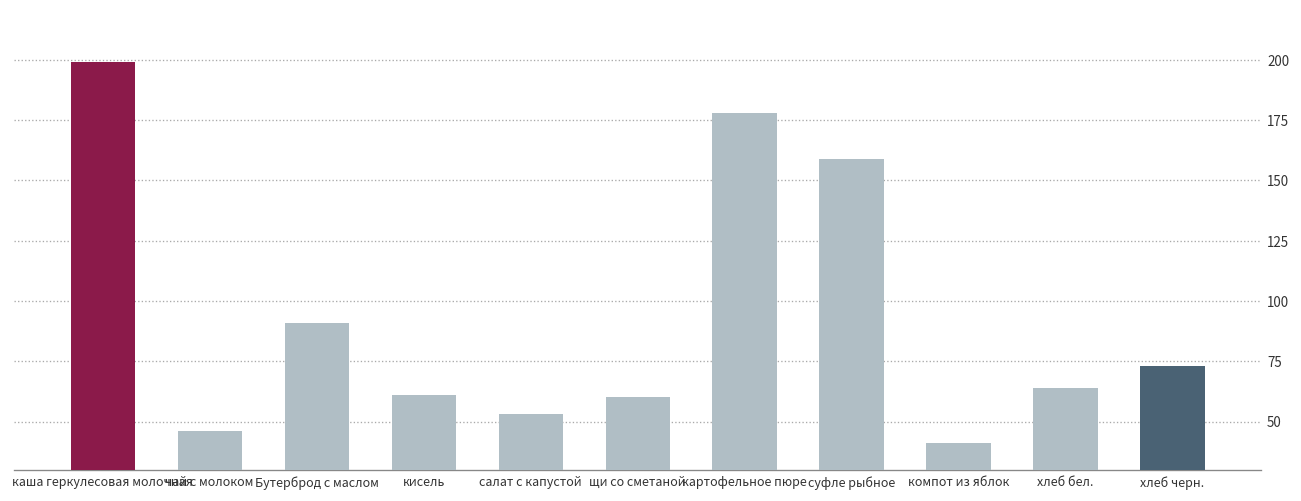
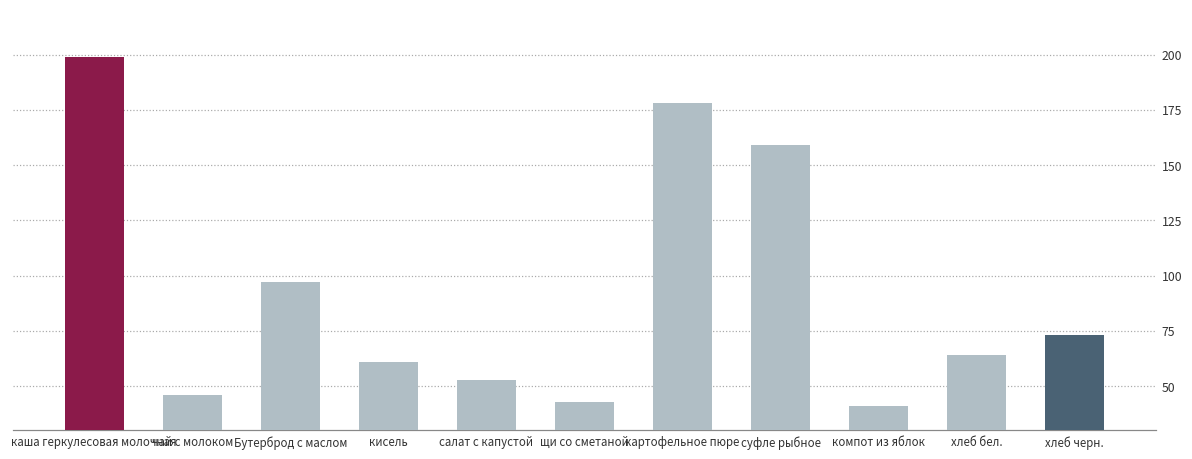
Бутерброд с маслом: 91 -> 97
щи со сметаной: 60 -> 43
